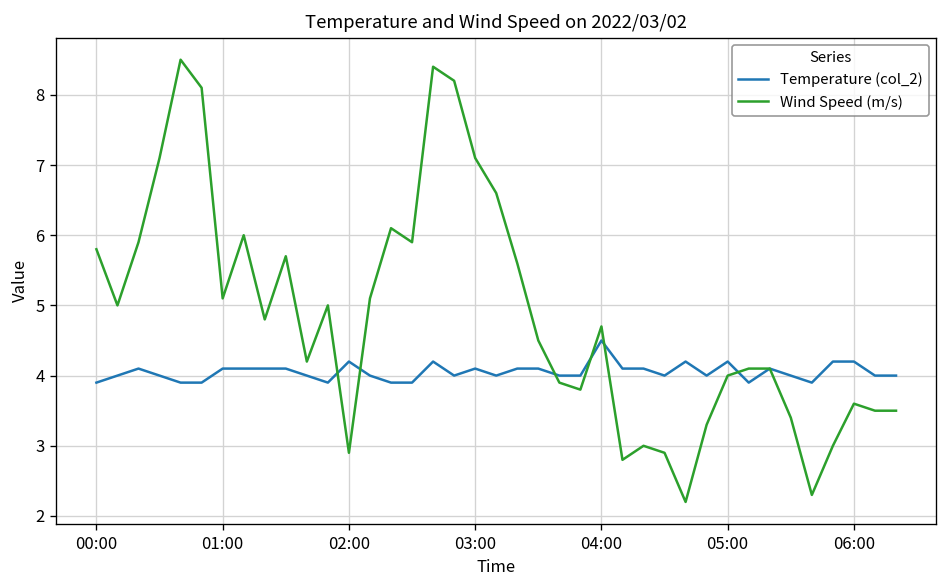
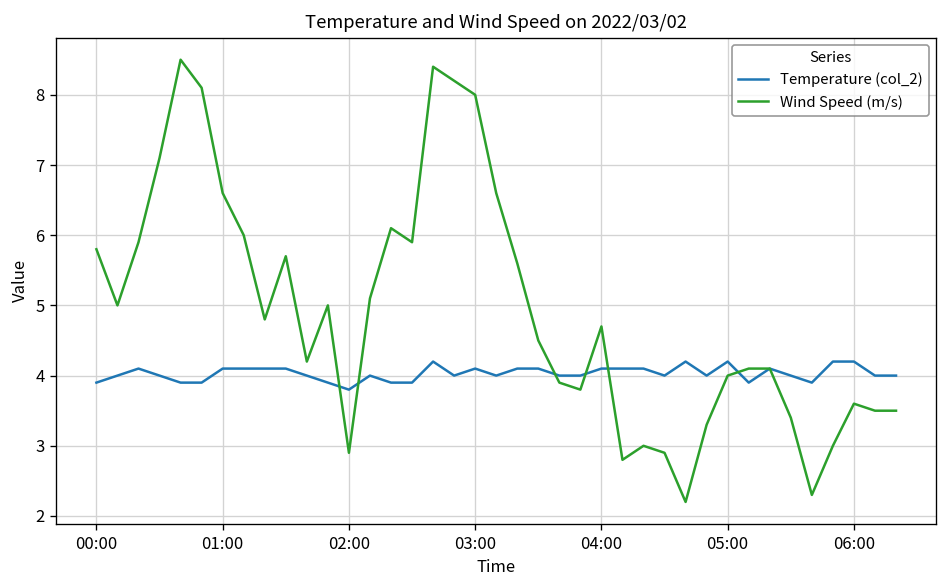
Wind Speed (m/s), 01:00: 5.1 -> 6.6
Temperature (col_2), 02:00: 4.2 -> 3.8
Wind Speed (m/s), 03:00: 7.1 -> 8.0
Temperature (col_2), 04:00: 4.5 -> 4.1
